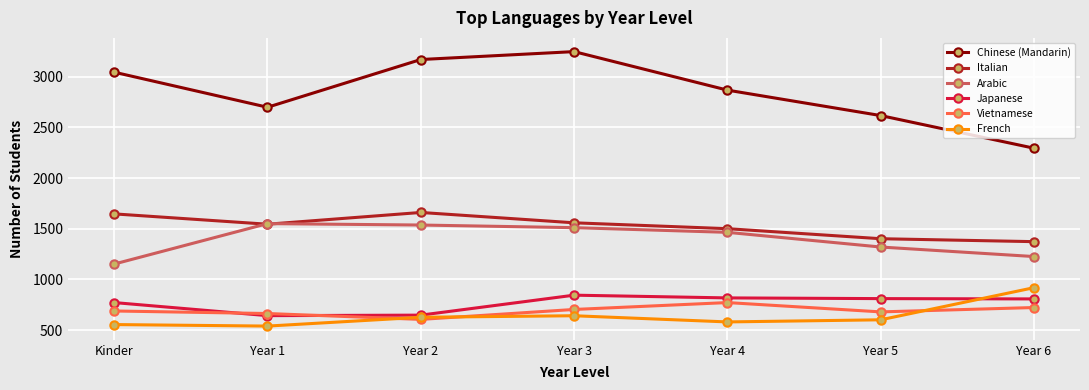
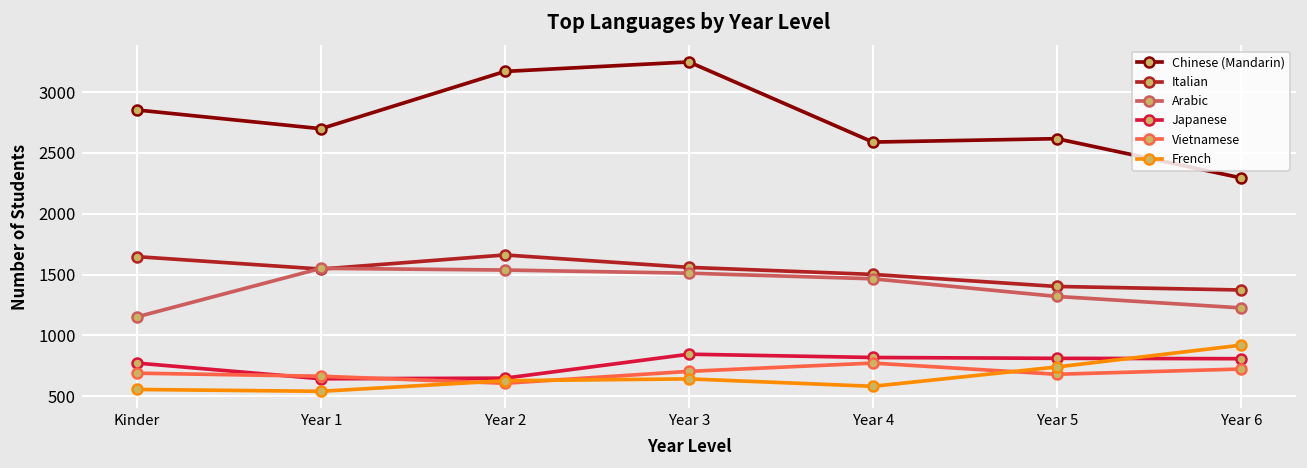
Chinese (Mandarin), Kinder: 3050 -> 2850
Chinese (Mandarin), Year 4: 2870 -> 2590
French, Year 5: 600 -> 740
